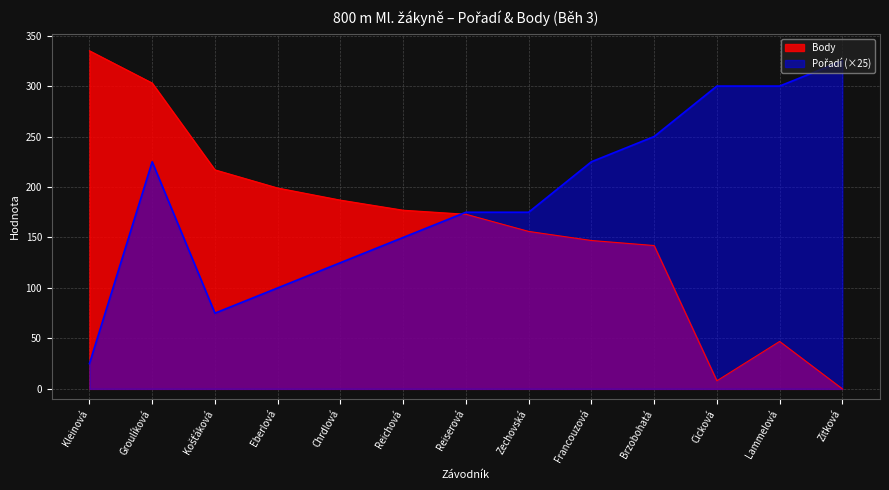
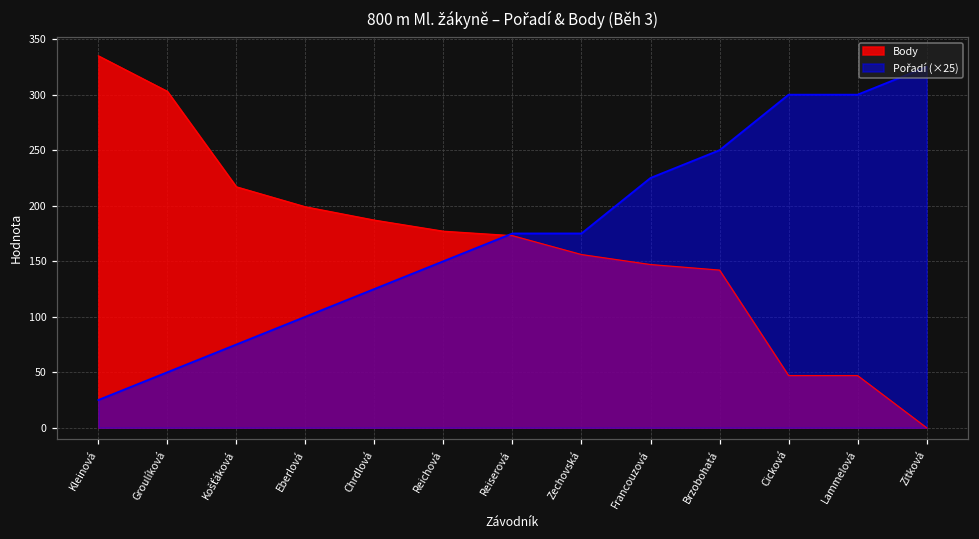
Pořadí (×25), Groulíková: 225 -> 50
Body, Cicková: 8 -> 47
